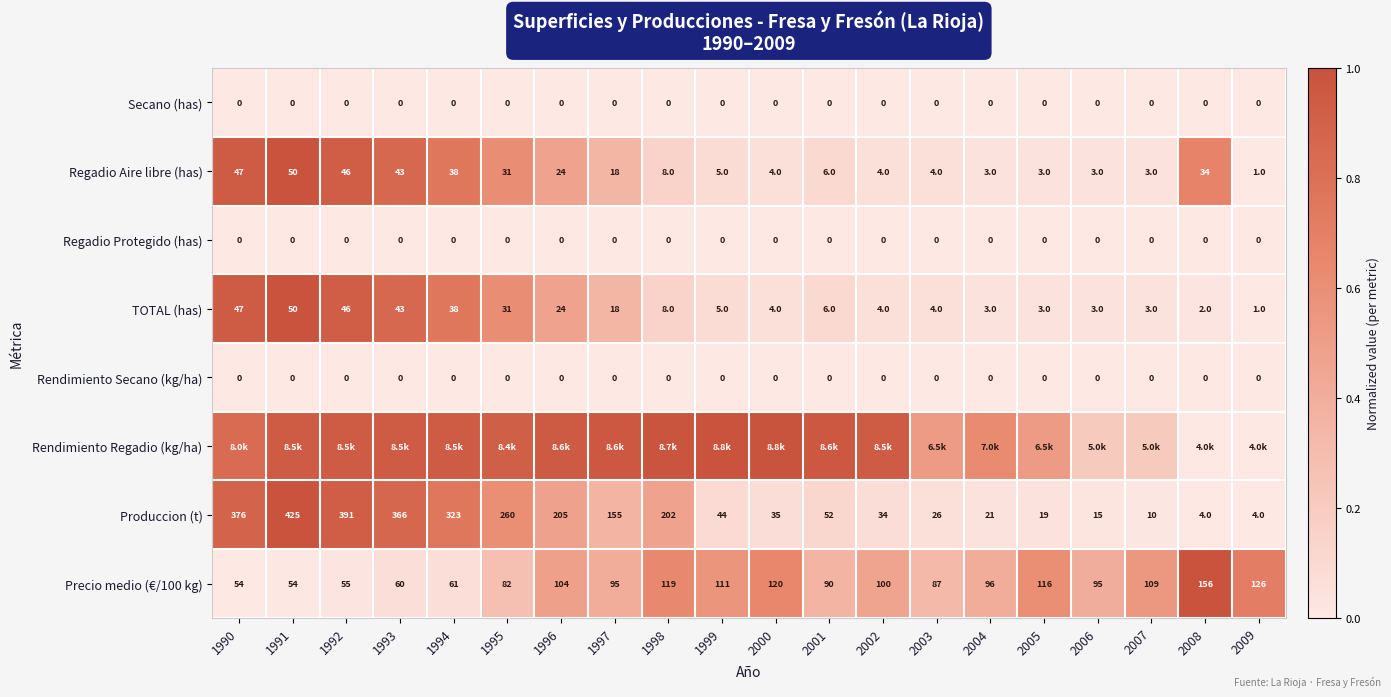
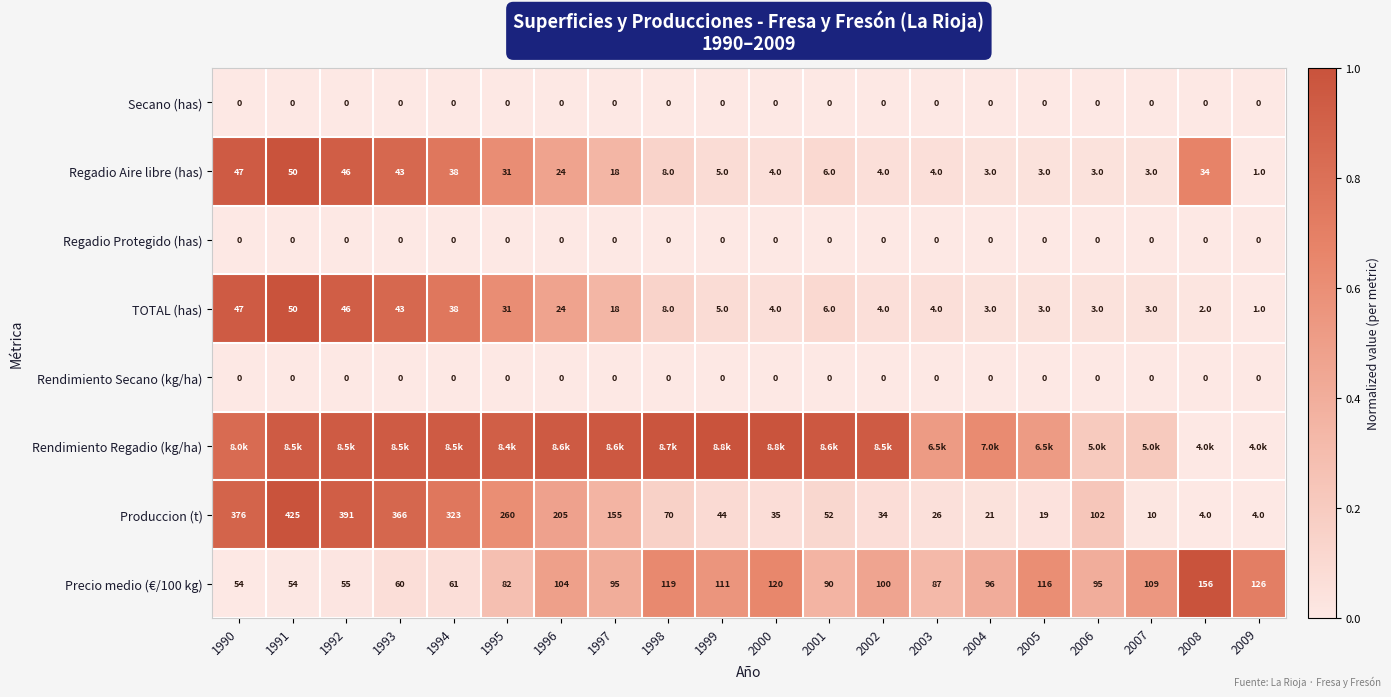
Produccion (t), 1998: 202 -> 70
Produccion (t), 2006: 15 -> 102
